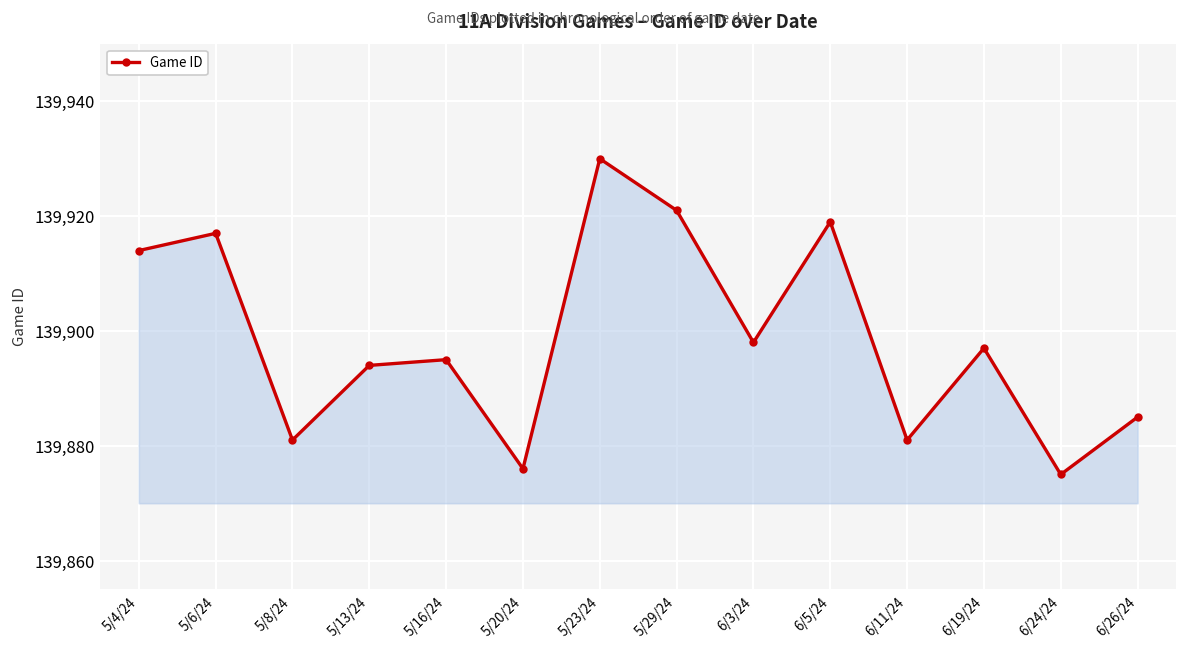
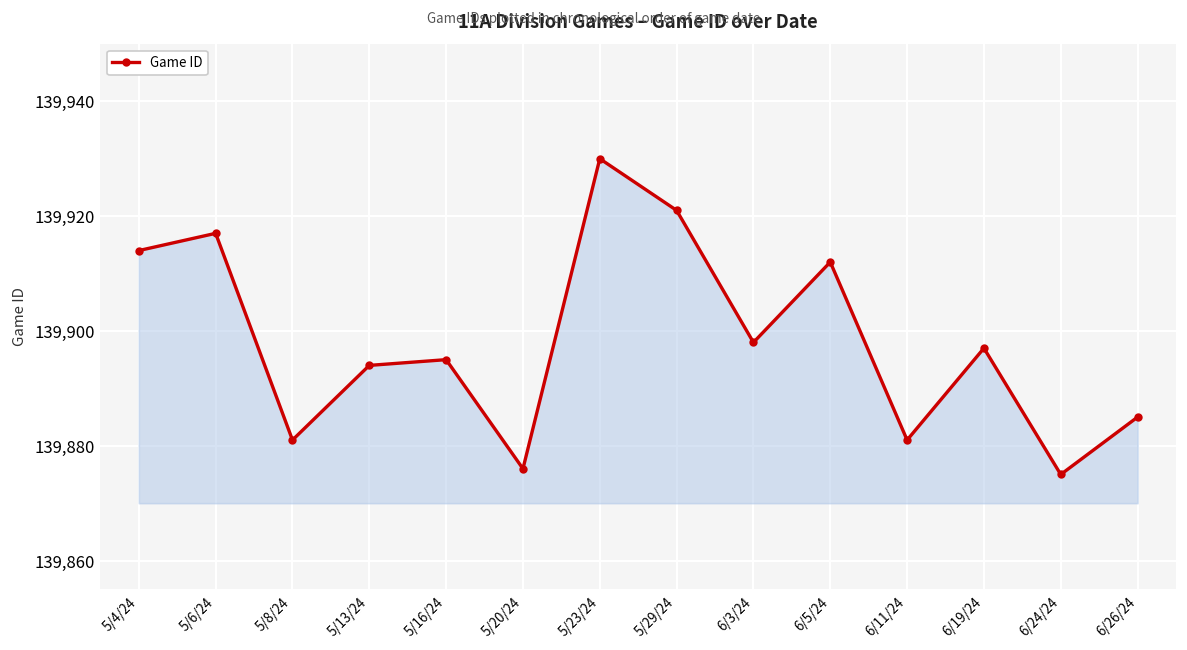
6/5/24: 139,919 -> 139,912
